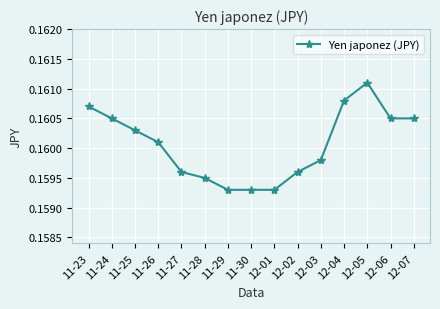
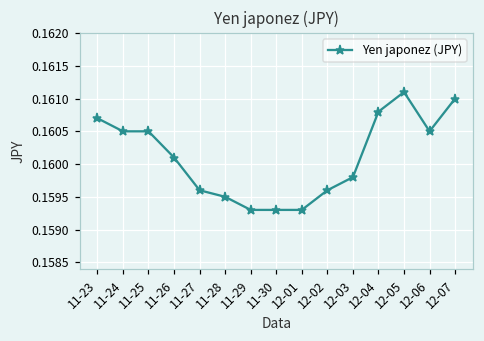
11-25: 0.1603 -> 0.1605
12-07: 0.1605 -> 0.1610
